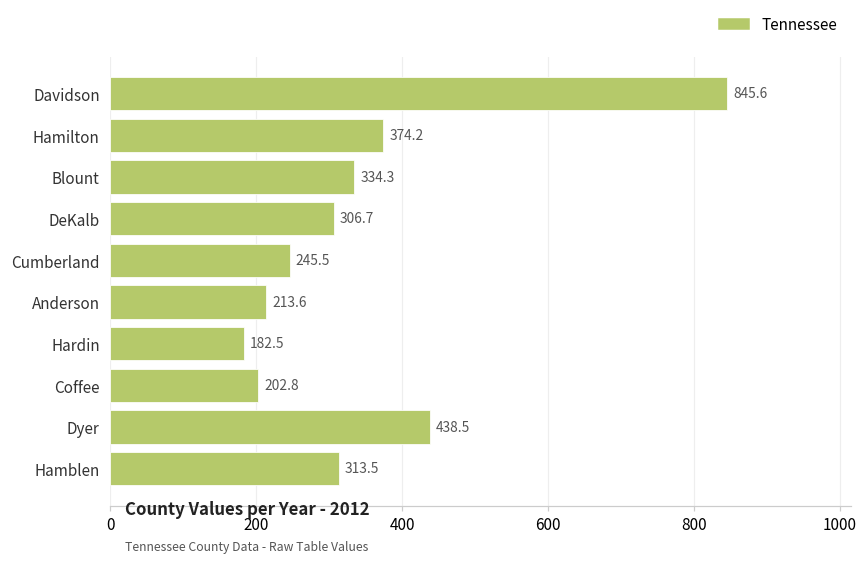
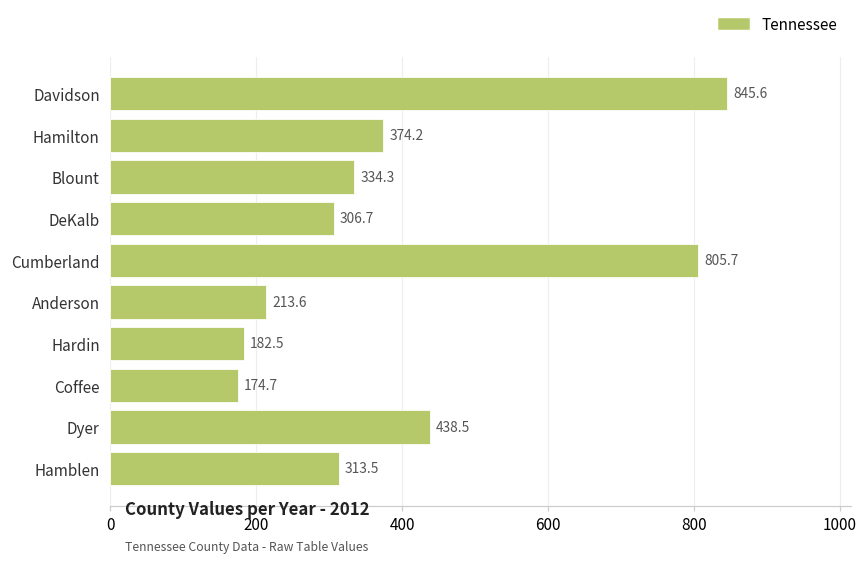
Cumberland: 245.5 -> 805.7
Coffee: 202.8 -> 174.7
